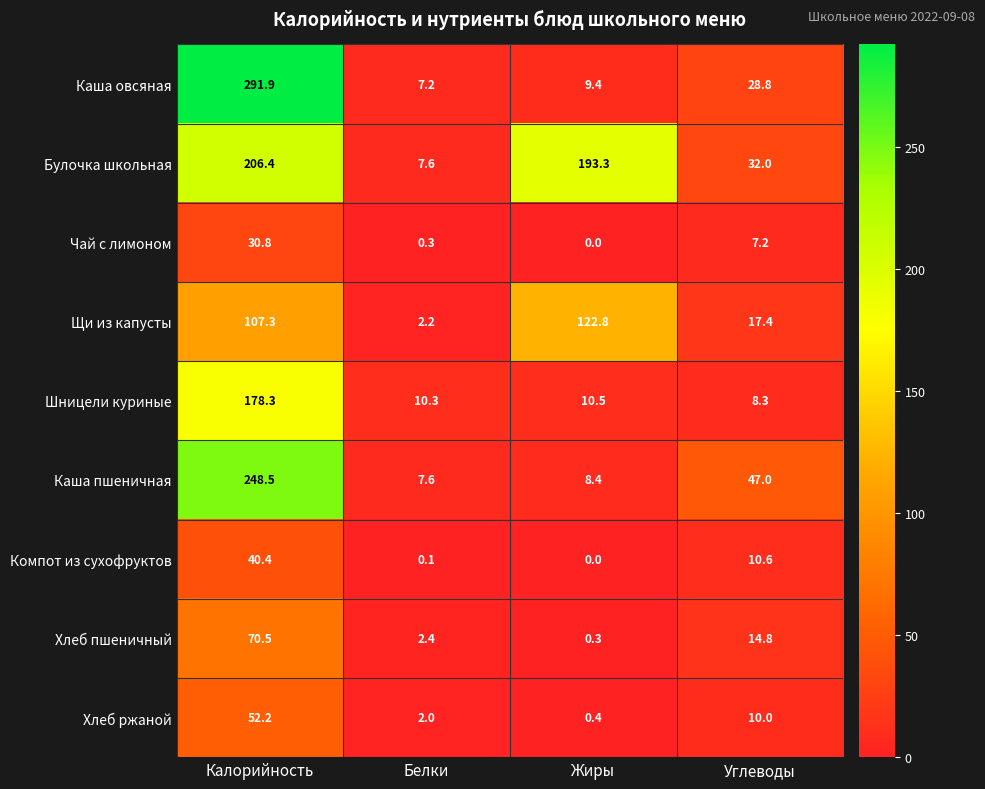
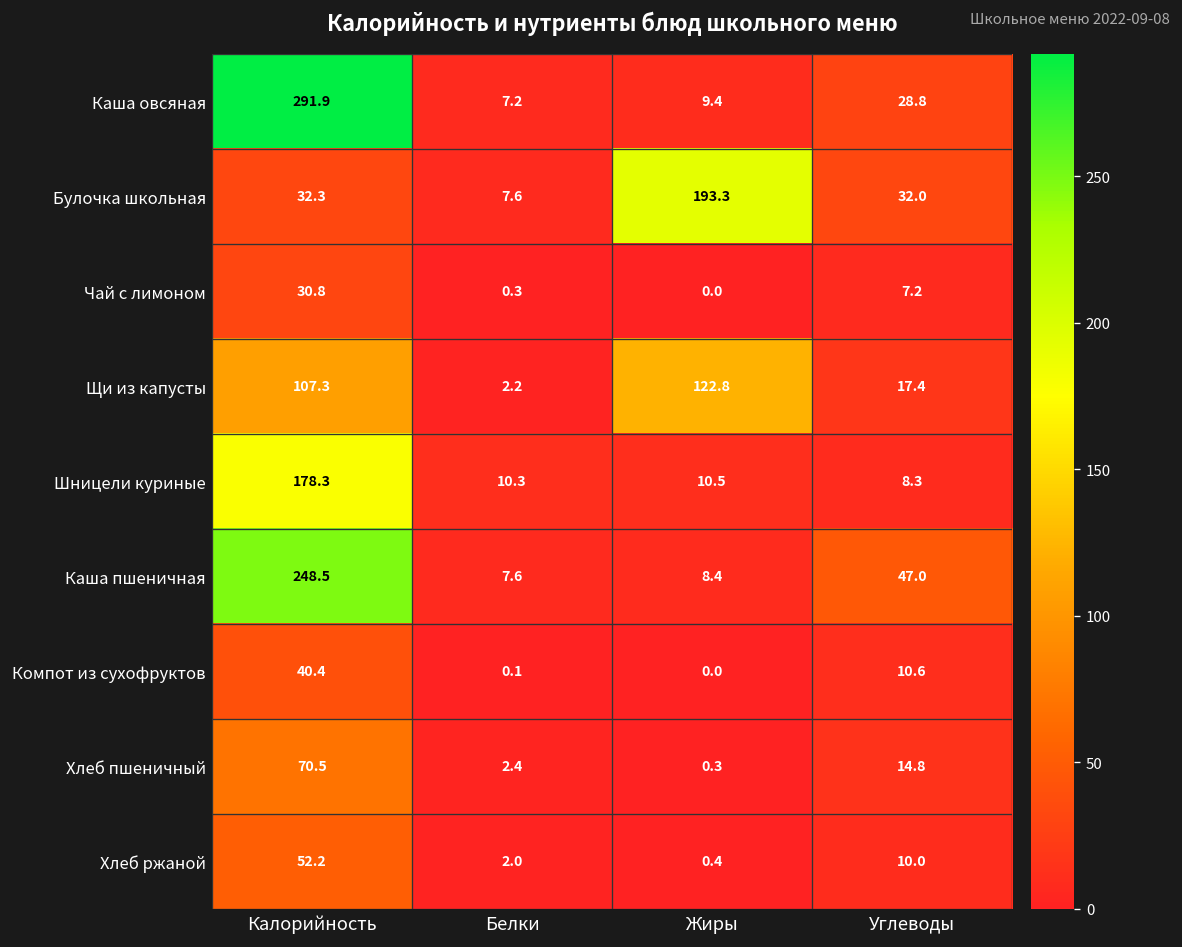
Булочка школьная, Калорийность: 206.4 -> 32.3
